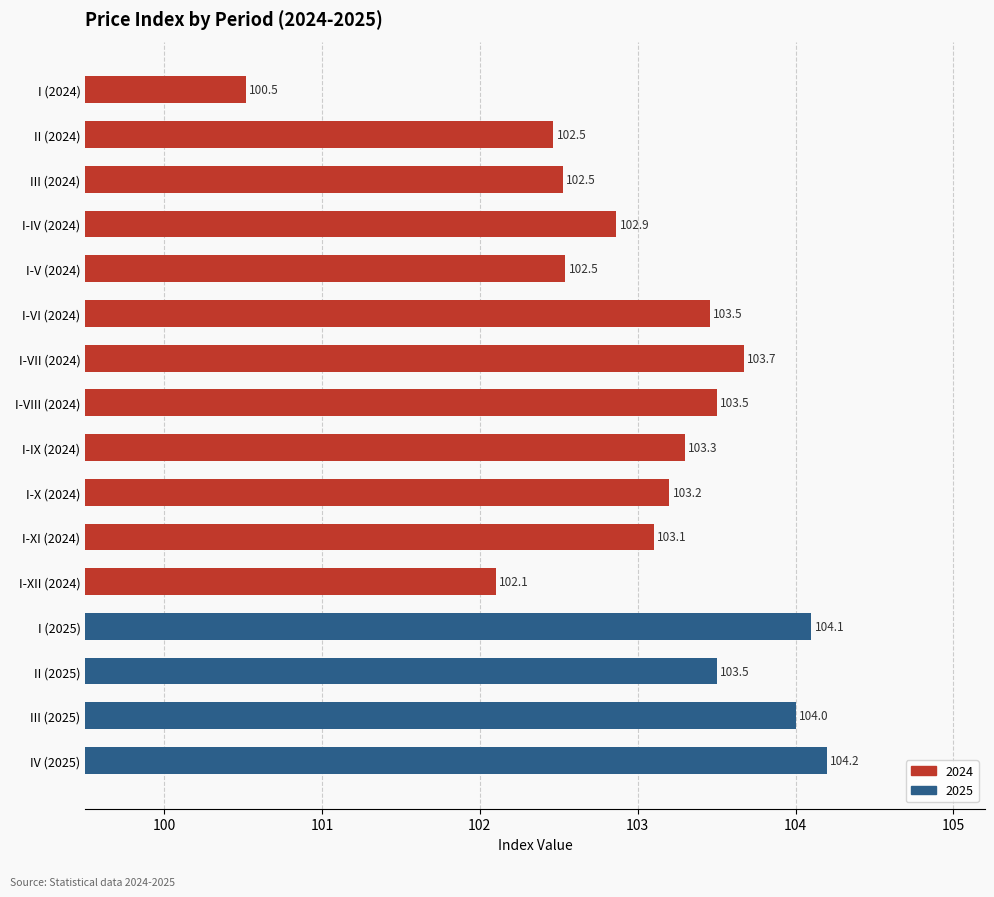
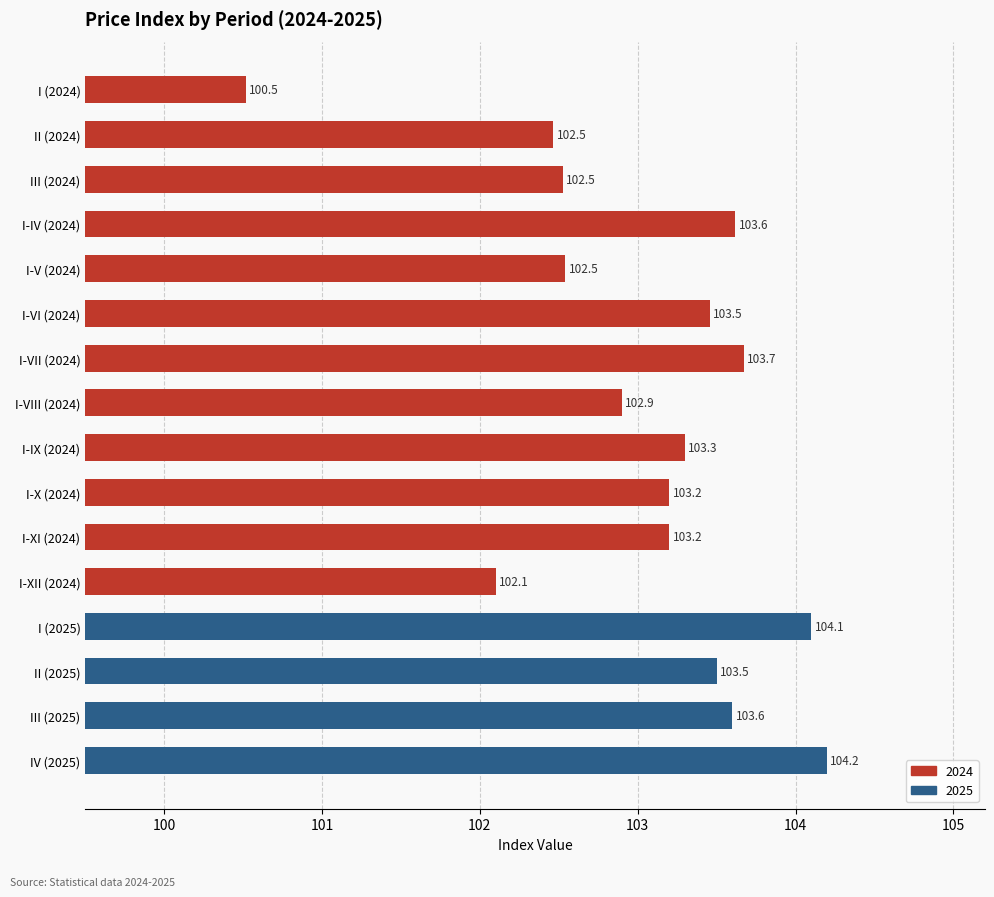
I-IV (2024): 102.9 -> 103.6
I-VIII (2024): 103.5 -> 102.9
I-XI (2024): 103.1 -> 103.2
III (2025): 104.0 -> 103.6
